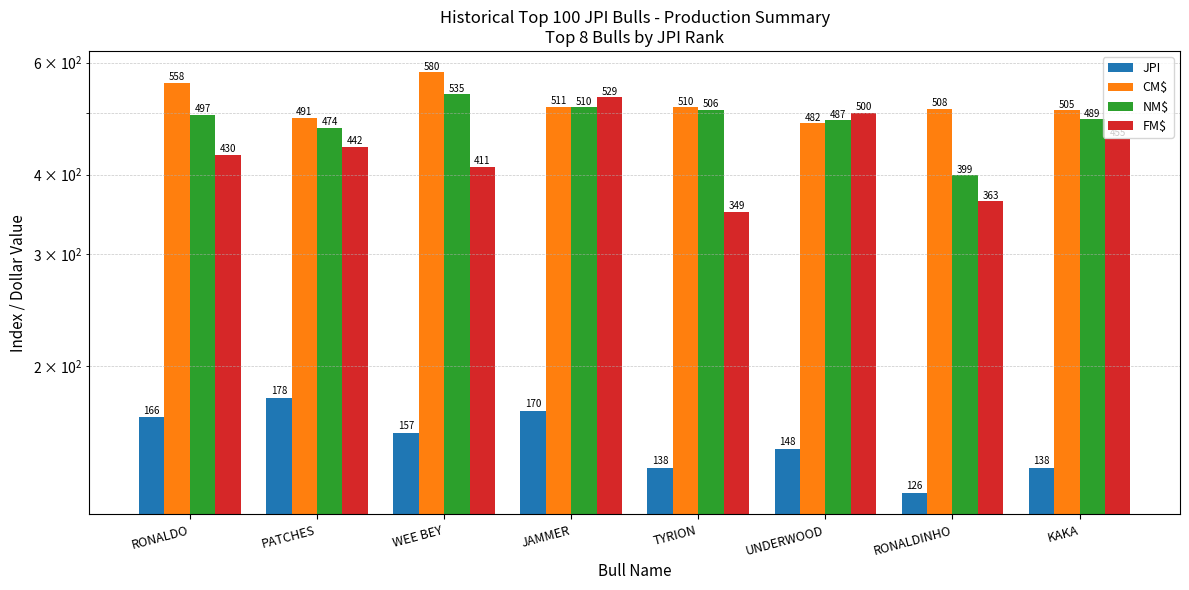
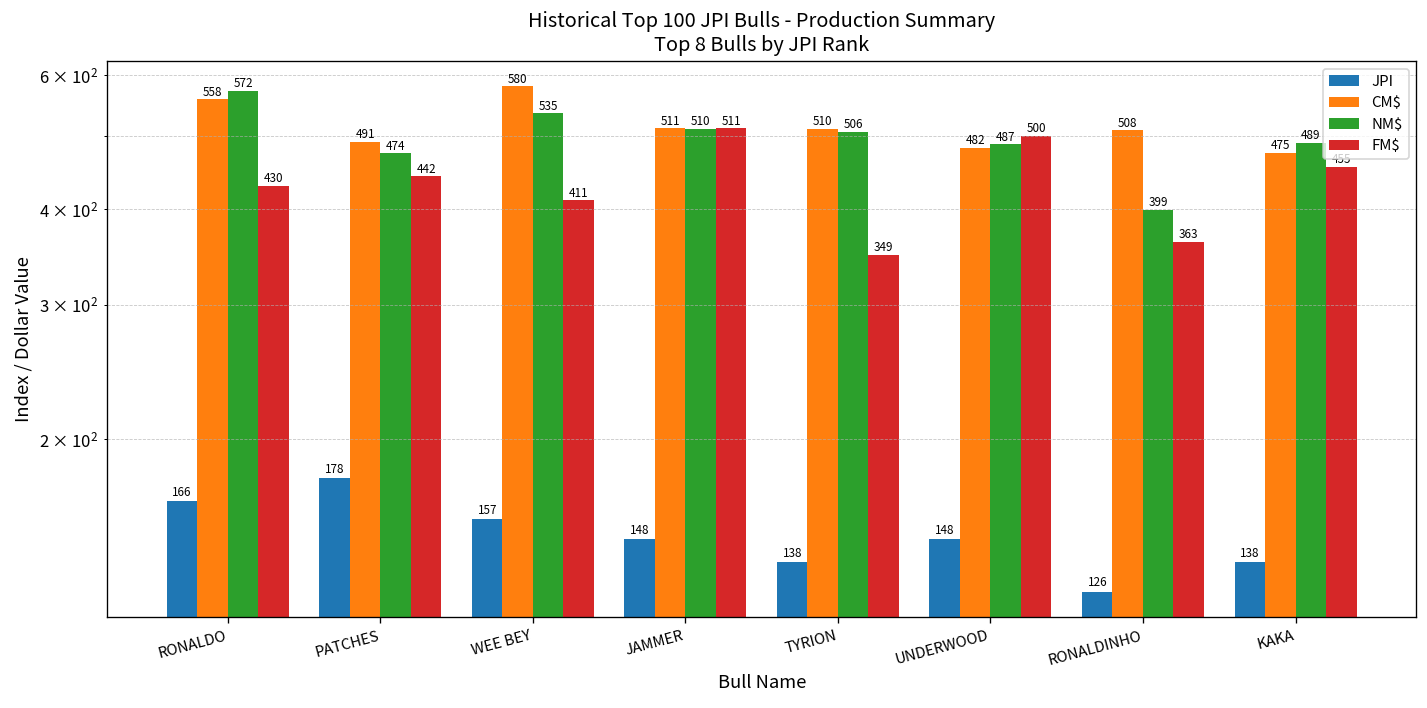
NM$, RONALDO: 497 -> 572
JPI, JAMMER: 170 -> 148
FM$, JAMMER: 529 -> 511
CM$, KAKA: 505 -> 475
